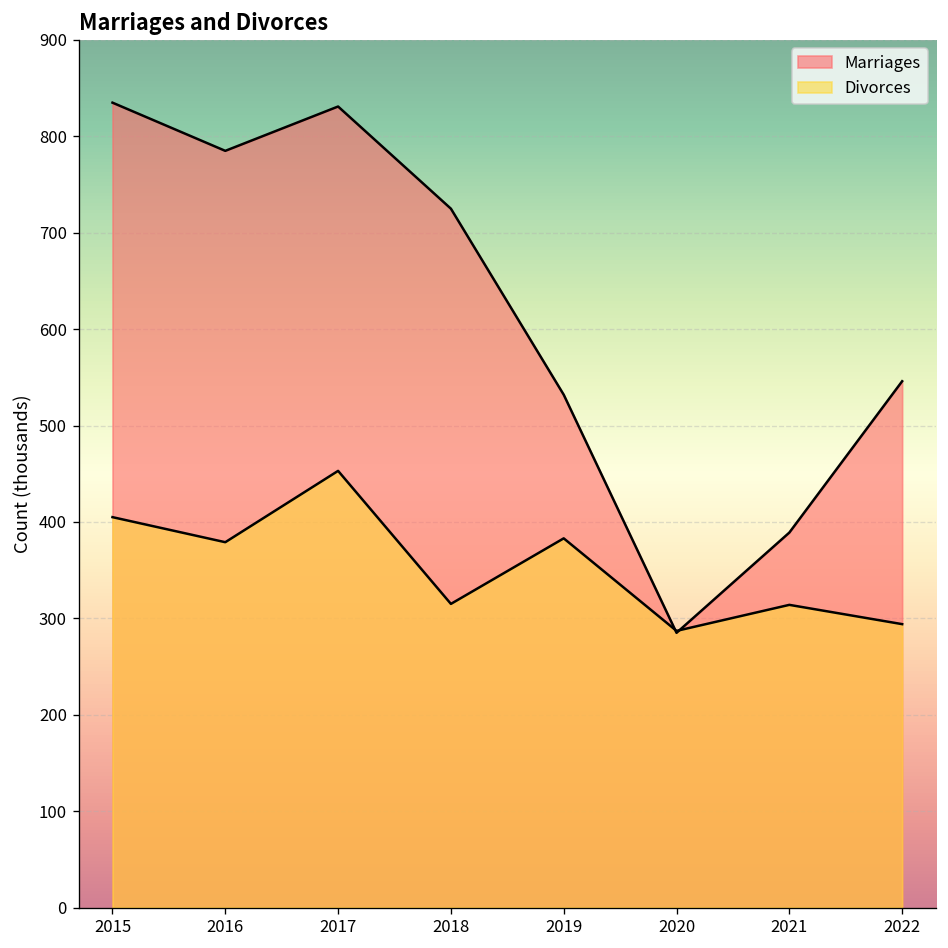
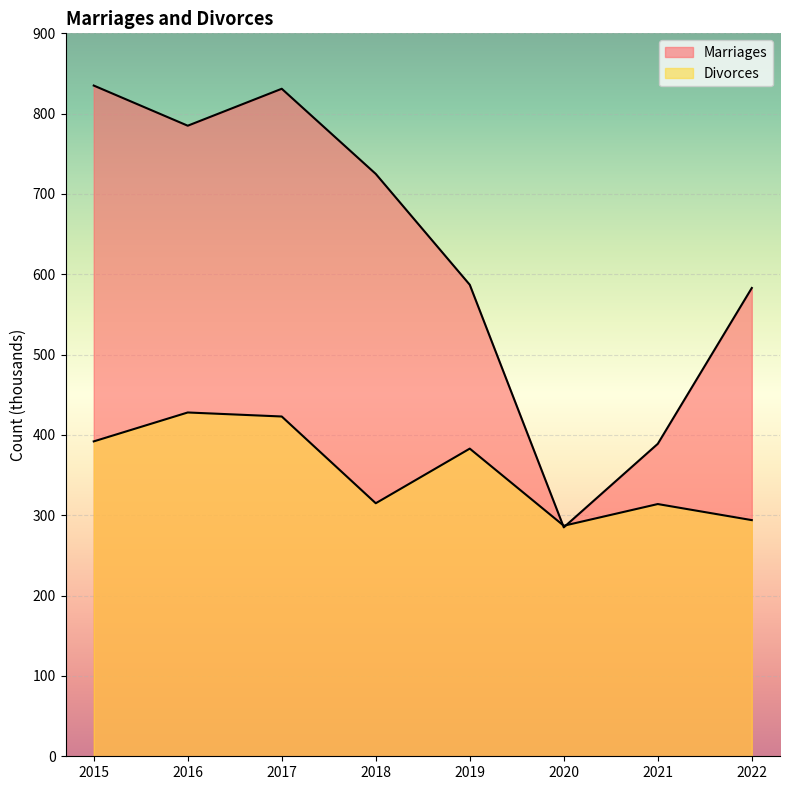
Divorces, 2015: 410 -> 390
Divorces, 2016: 380 -> 430
Divorces, 2017: 450 -> 420
Marriages, 2019: 530 -> 590
Marriages, 2022: 550 -> 580
